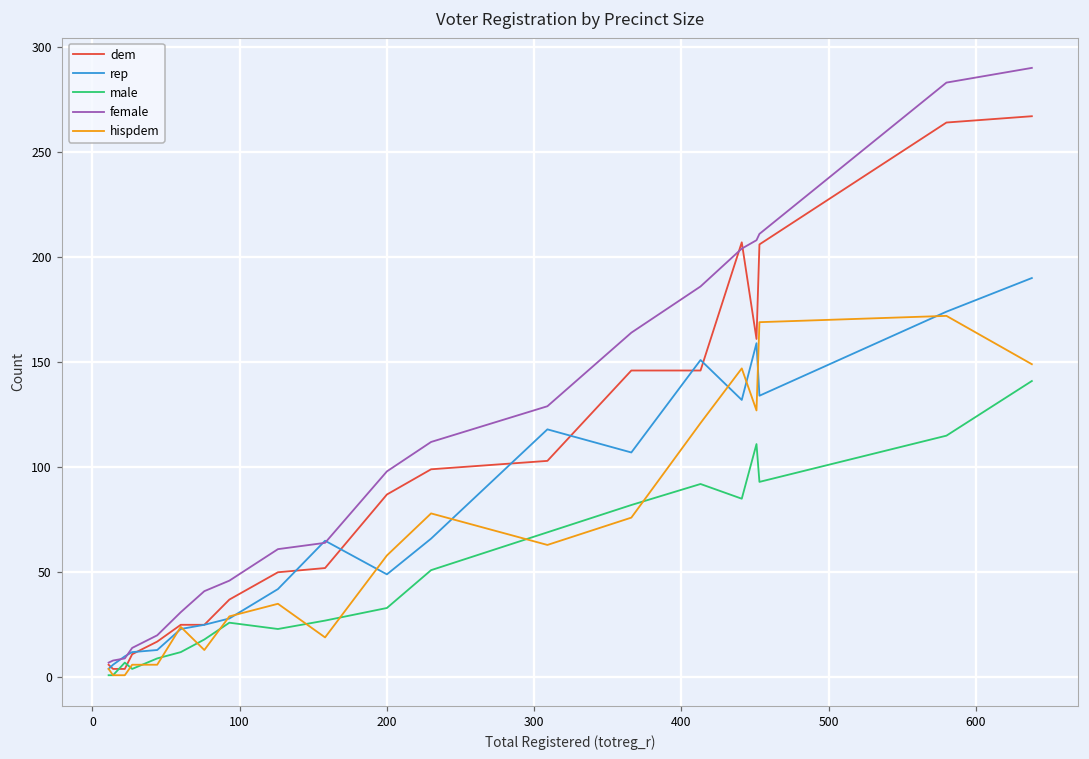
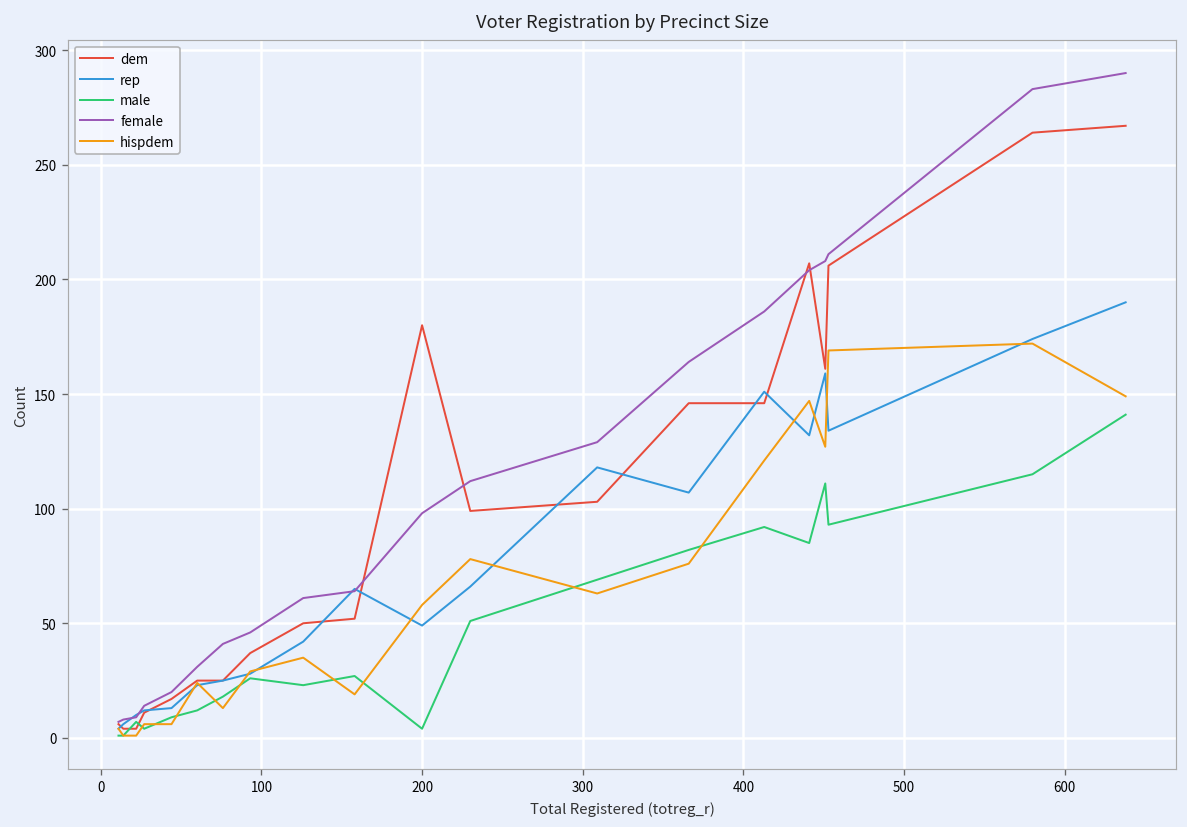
dem, 200: 87 -> 180
male, 200: 33 -> 4
